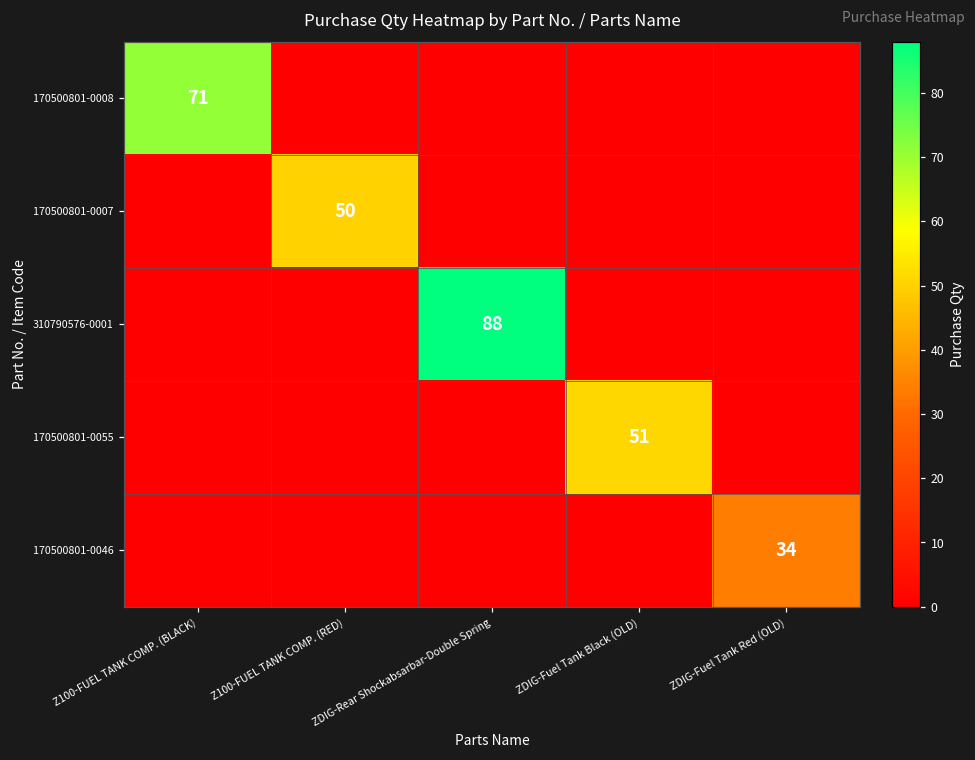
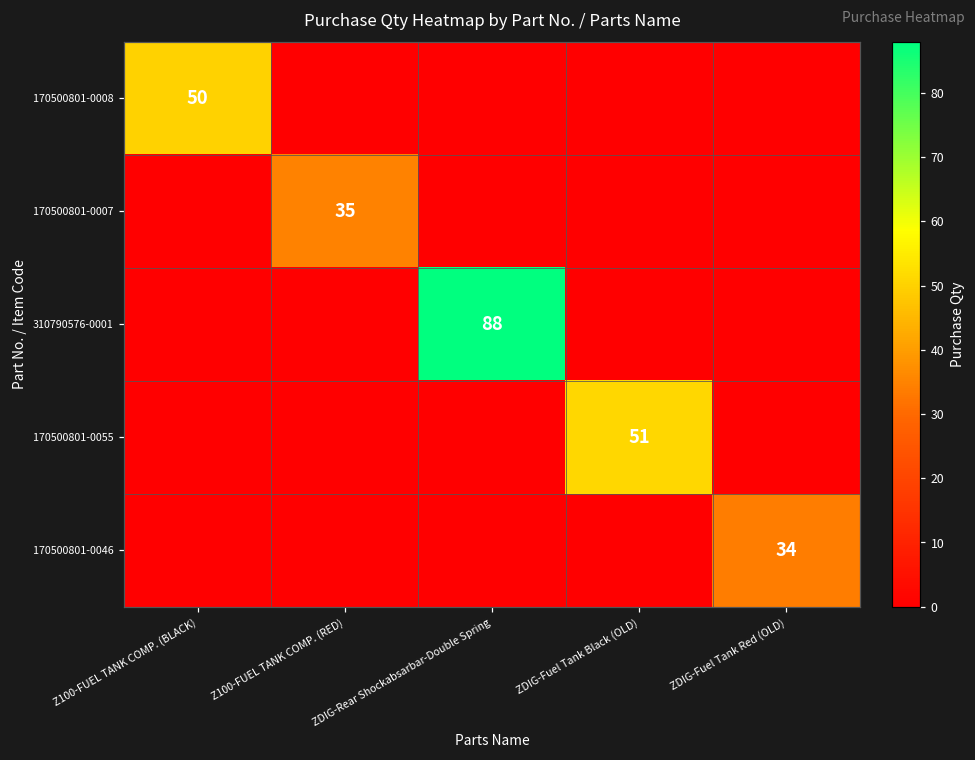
170500801-0008, Z100-FUEL TANK COMP. (BLACK): 71 -> 50
170500801-0007, Z100-FUEL TANK COMP. (RED): 50 -> 35
